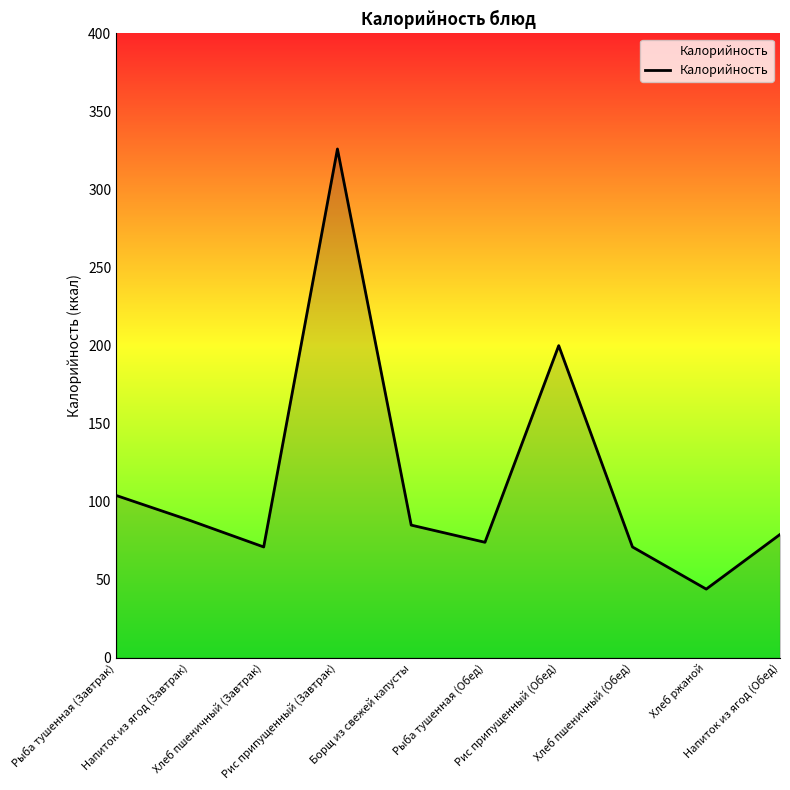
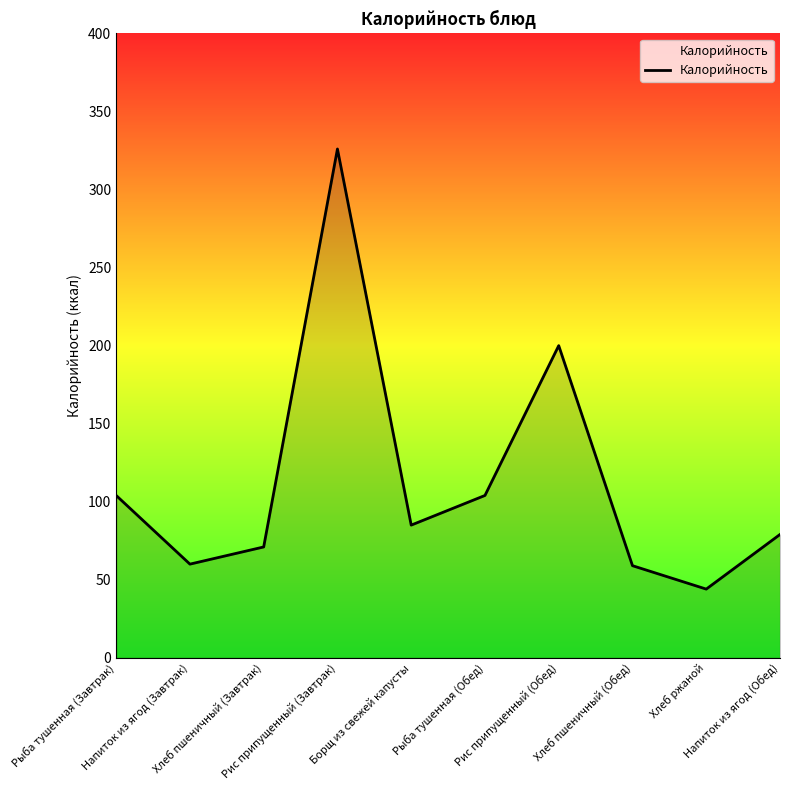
Напиток из ягод (Завтрак): 88 -> 60
Рыба тушенная (Обед): 74 -> 104
Хлеб пшеничный (Обед): 71 -> 59
